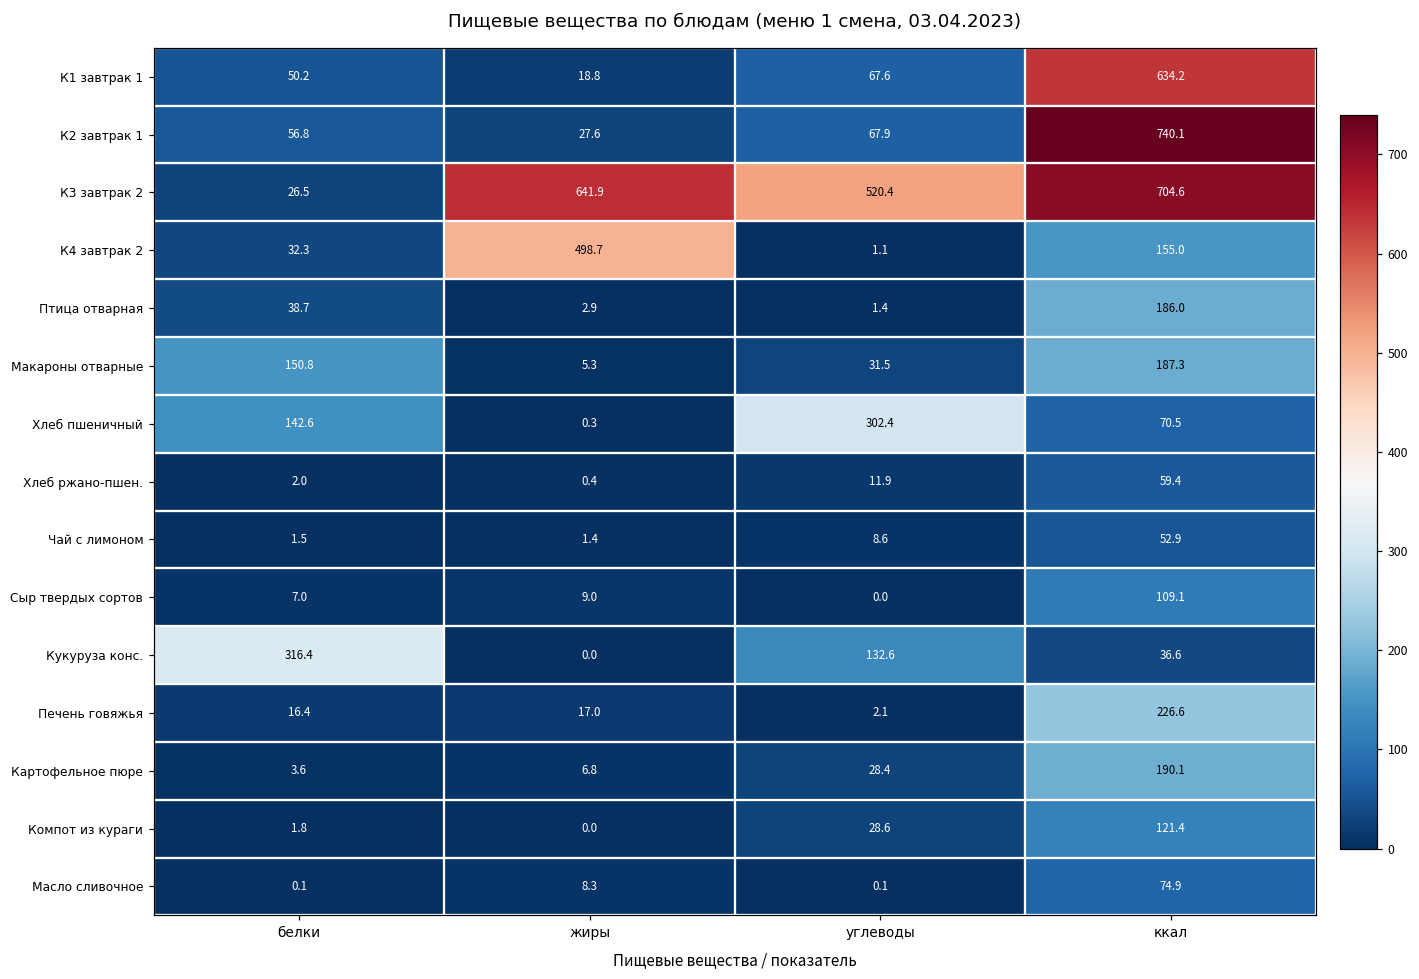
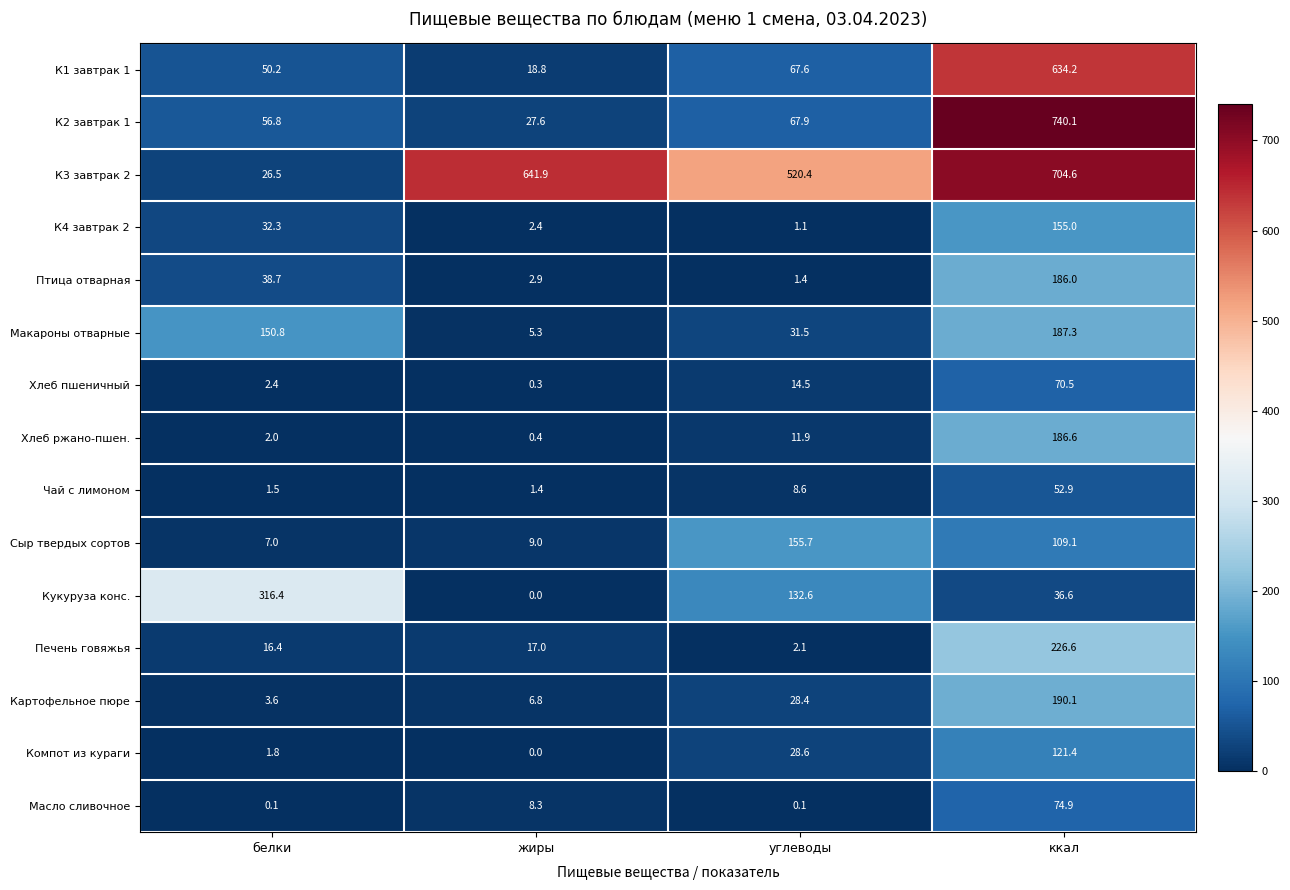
К4 завтрак 2, жиры: 498.7 -> 2.4
Хлеб пшеничный, белки: 142.6 -> 2.4
Хлеб пшеничный, углеводы: 302.4 -> 14.5
Хлеб ржано-пшен., ккал: 59.4 -> 186.6
Сыр твердых сортов, углеводы: 0.0 -> 155.7
